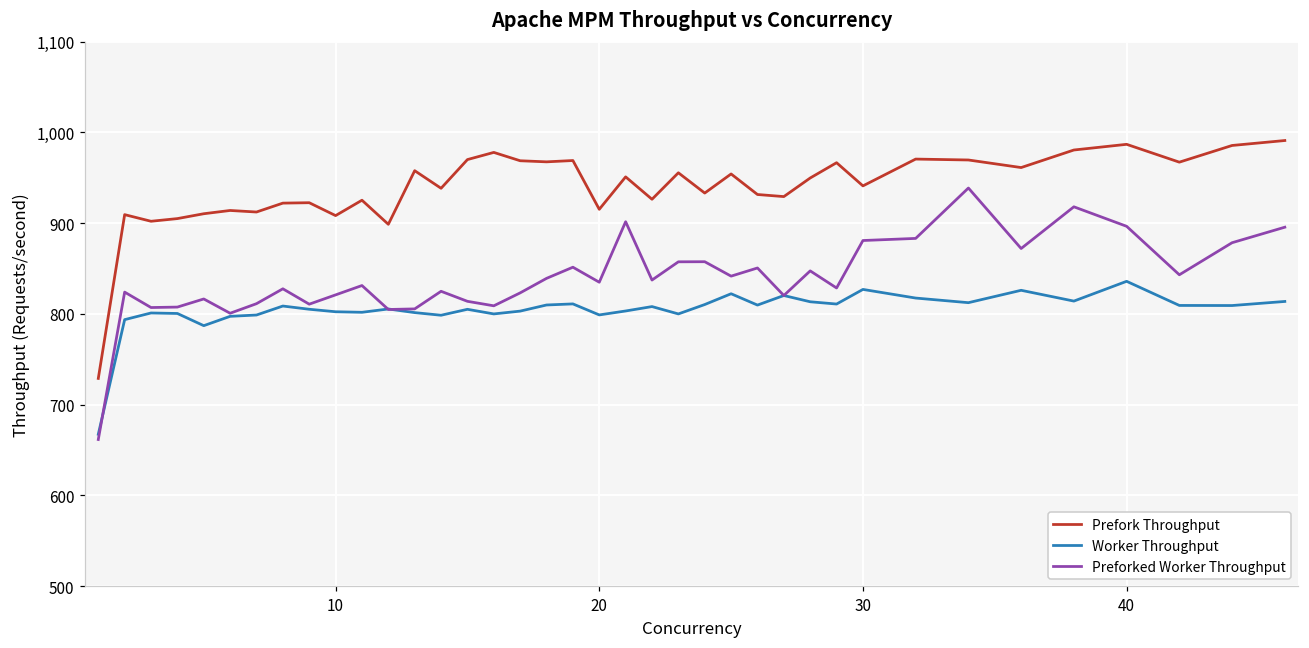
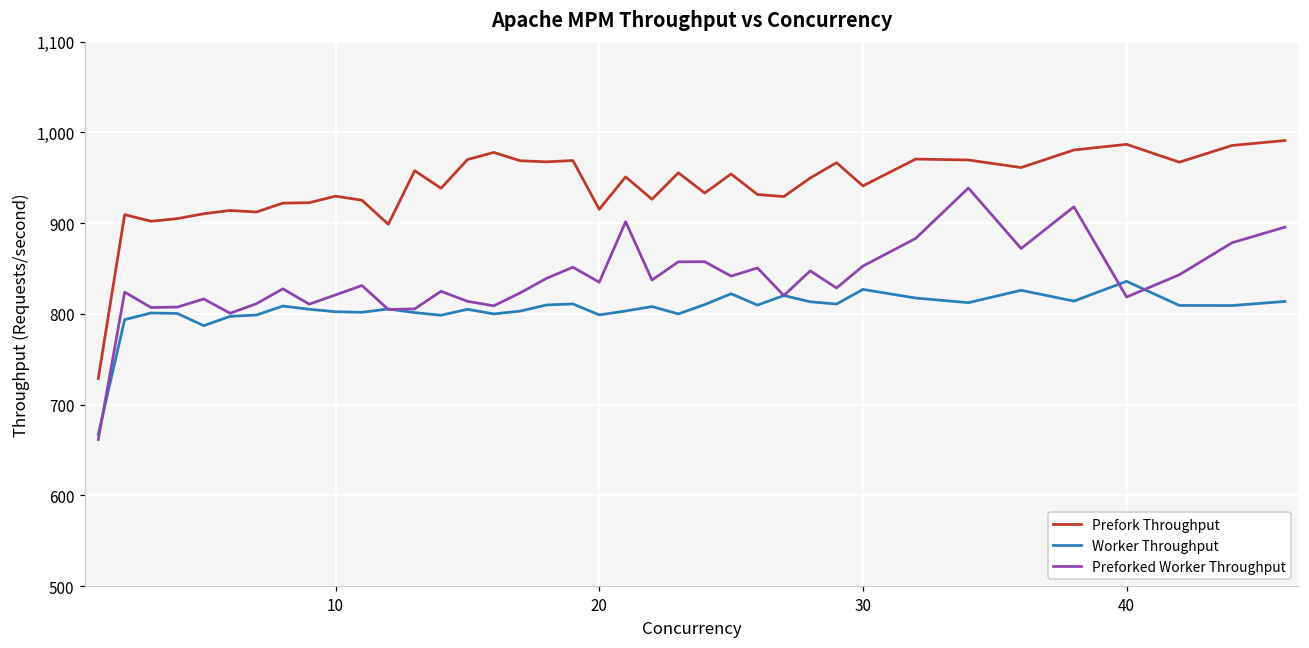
Prefork Throughput, 10: 910 -> 930
Preforked Worker Throughput, 30: 880 -> 850
Preforked Worker Throughput, 40: 900 -> 820
